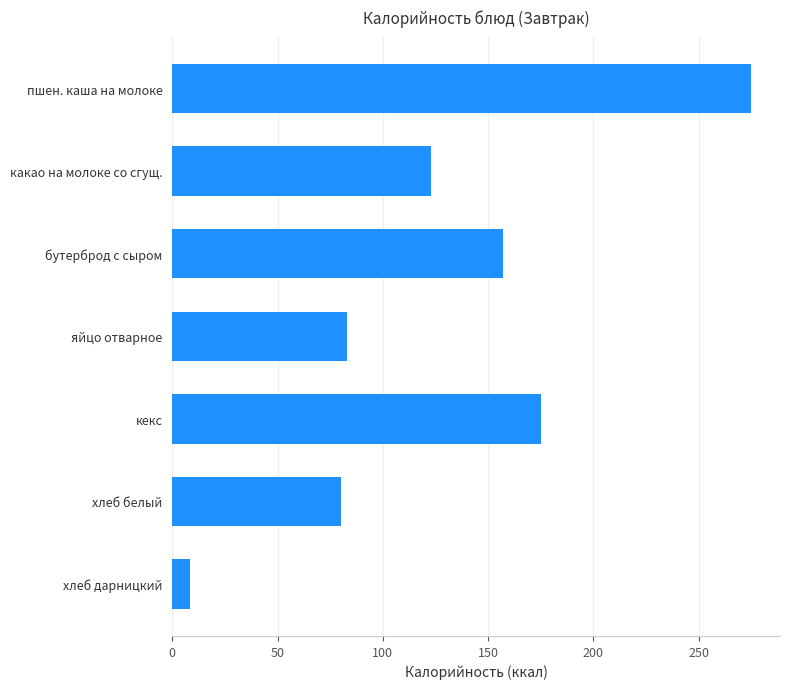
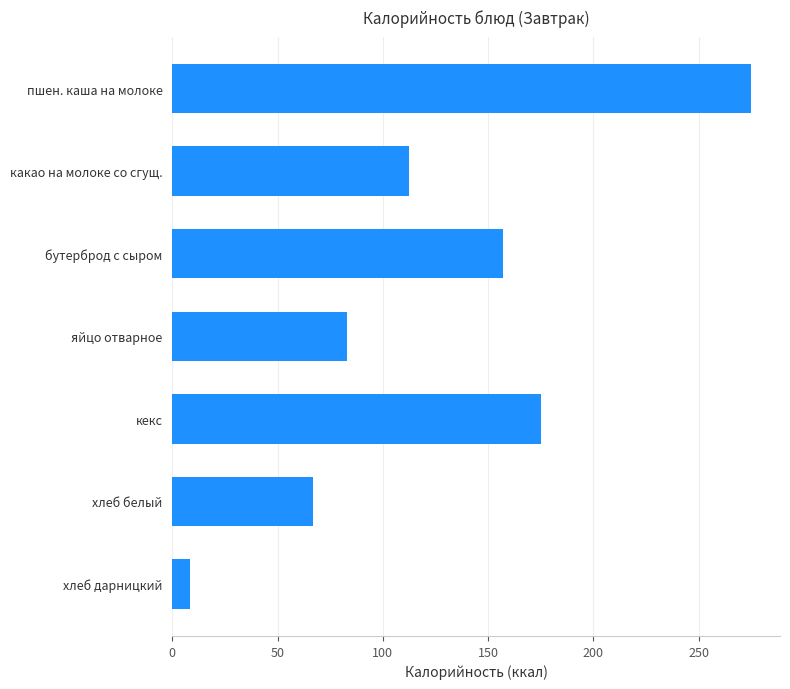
какао на молоке со сгущ.: 123 -> 112
хлеб белый: 80 -> 67
